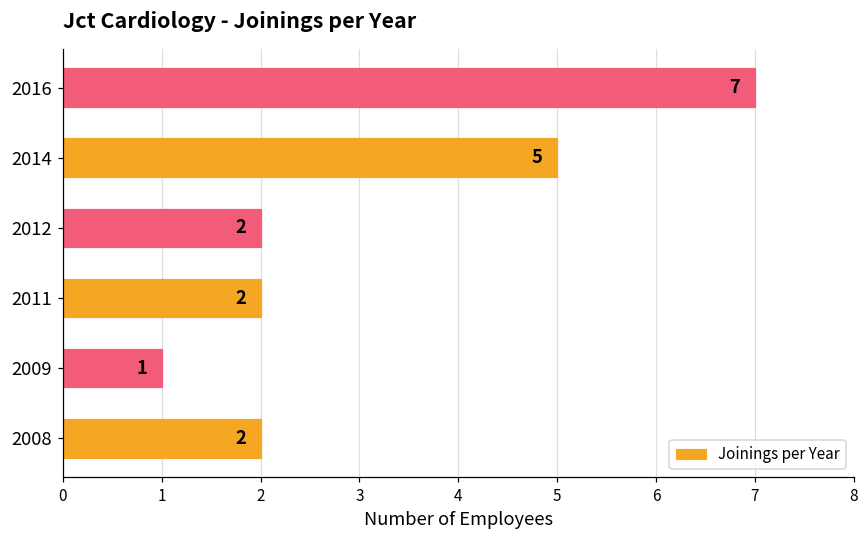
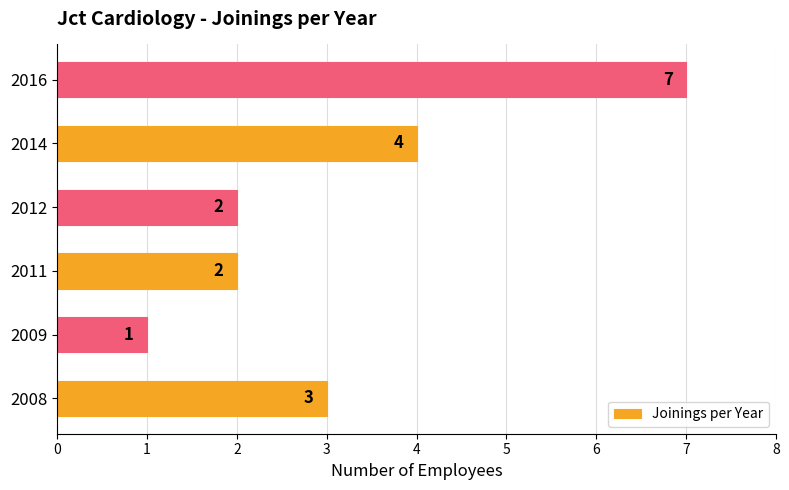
2014: 5 -> 4
2008: 2 -> 3
